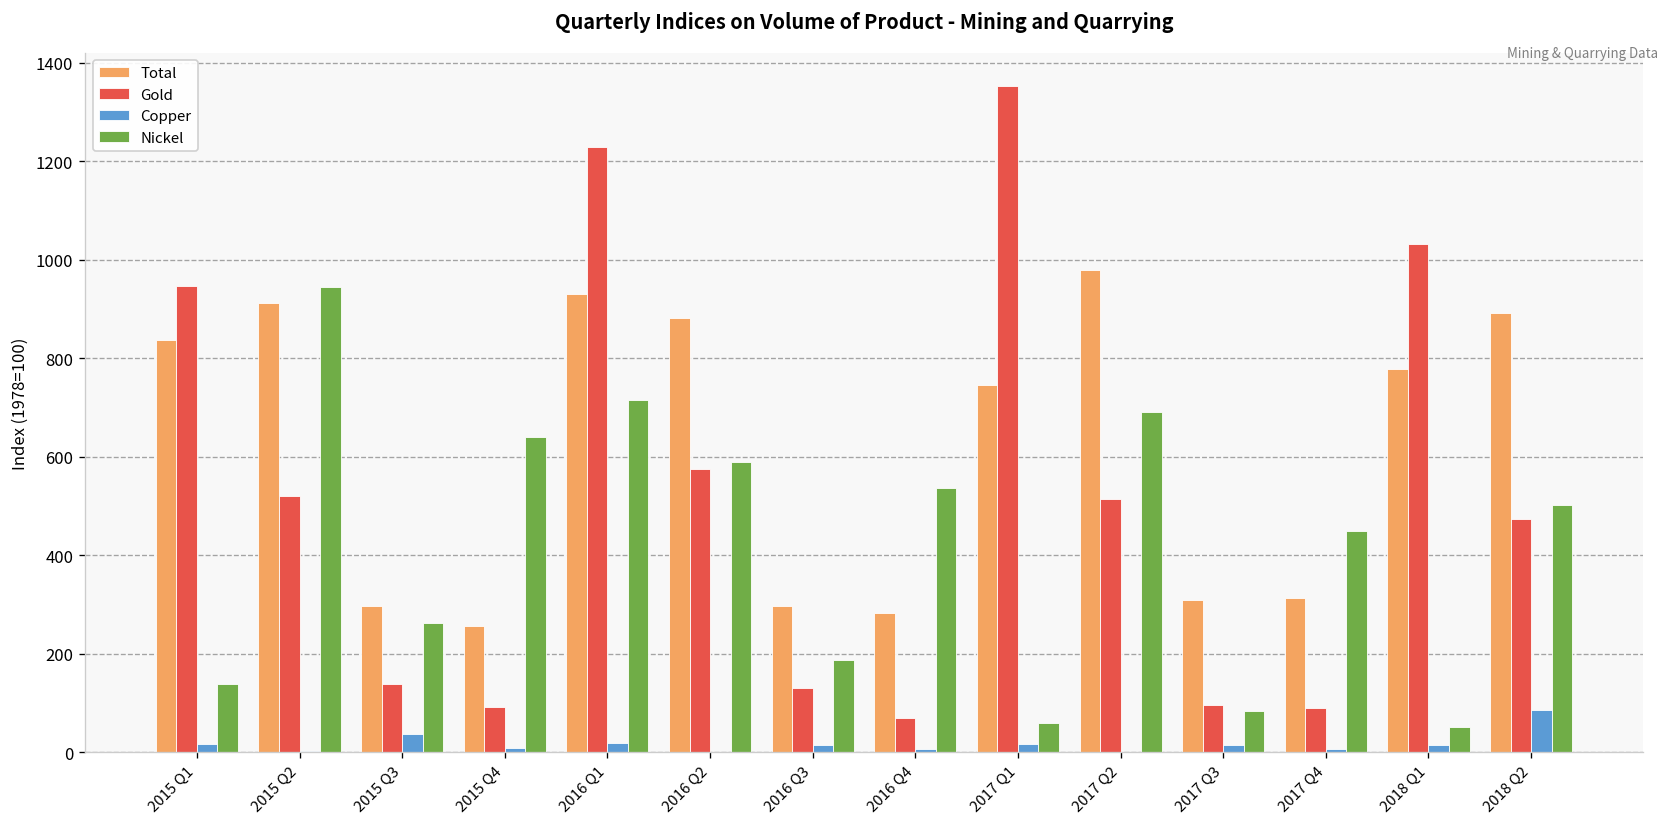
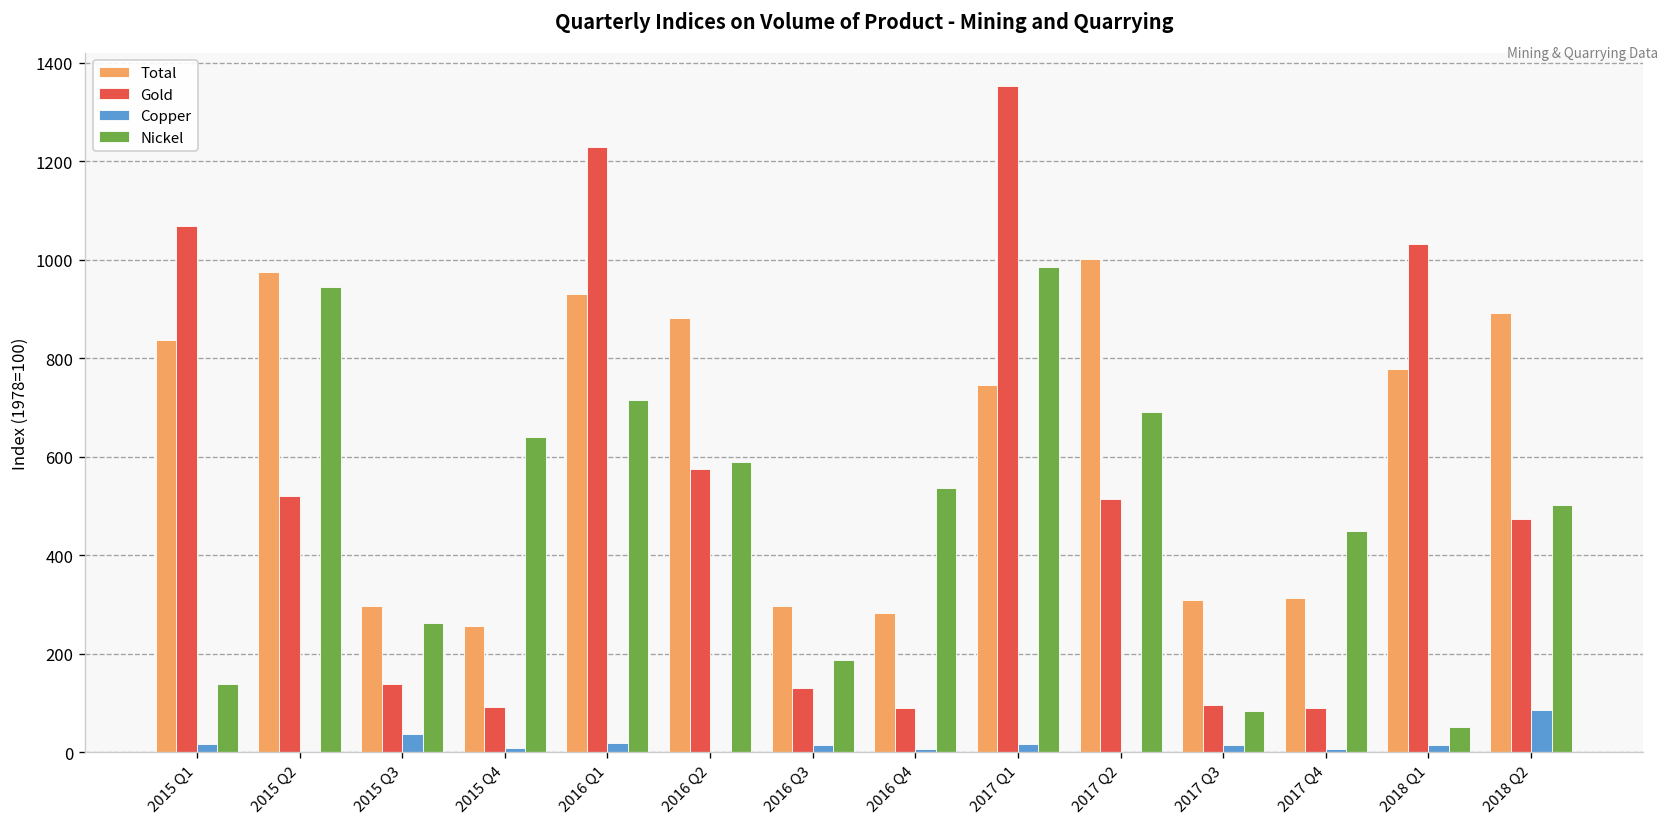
Gold, 2015 Q1: 950 -> 1070
Total, 2015 Q2: 910 -> 980
Gold, 2016 Q4: 70 -> 90
Nickel, 2017 Q1: 60 -> 990
Total, 2017 Q2: 980 -> 1000
